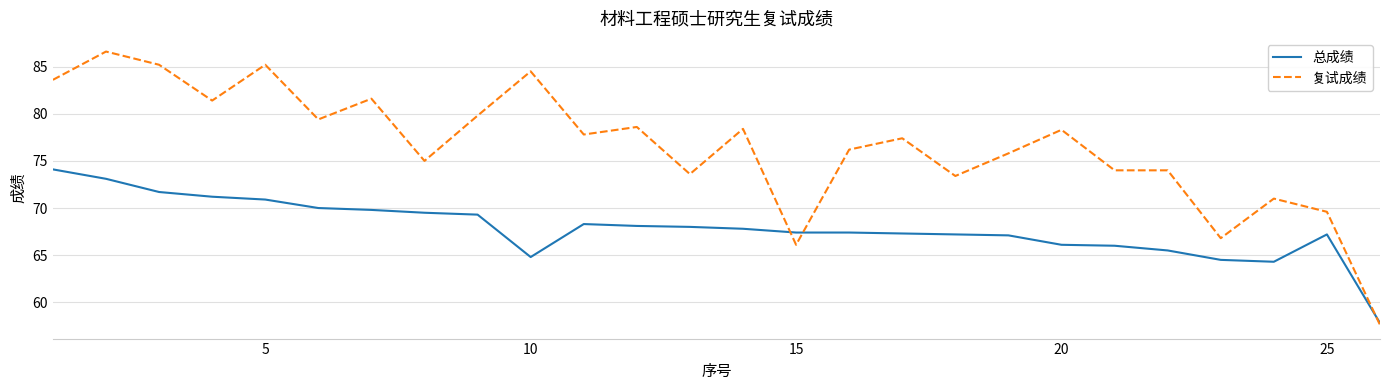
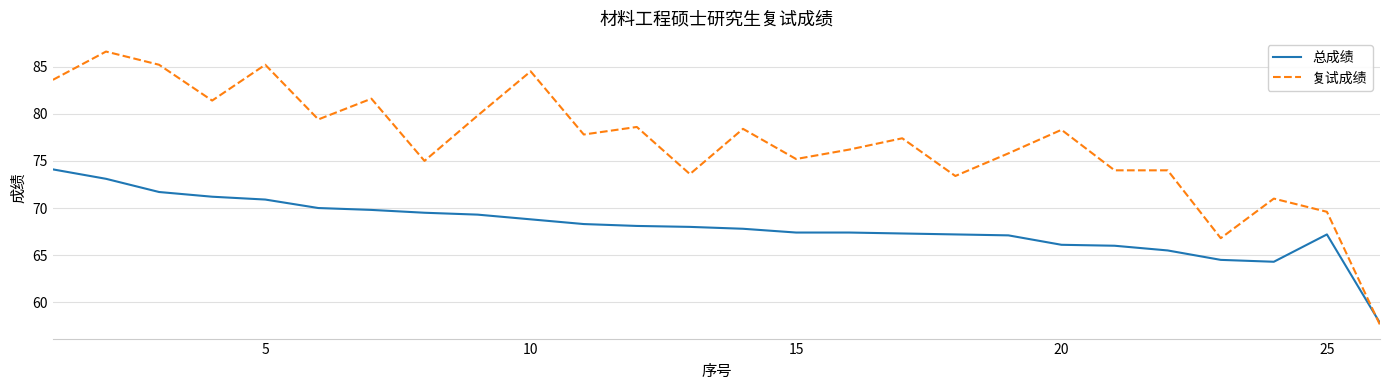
总成绩, 10: 65 -> 69
复试成绩, 15: 66 -> 75
